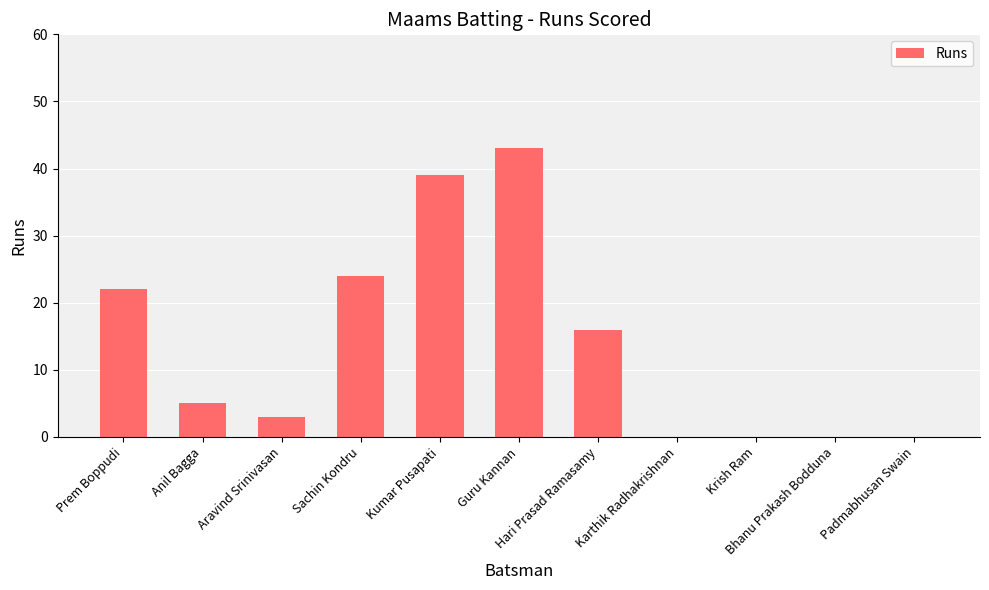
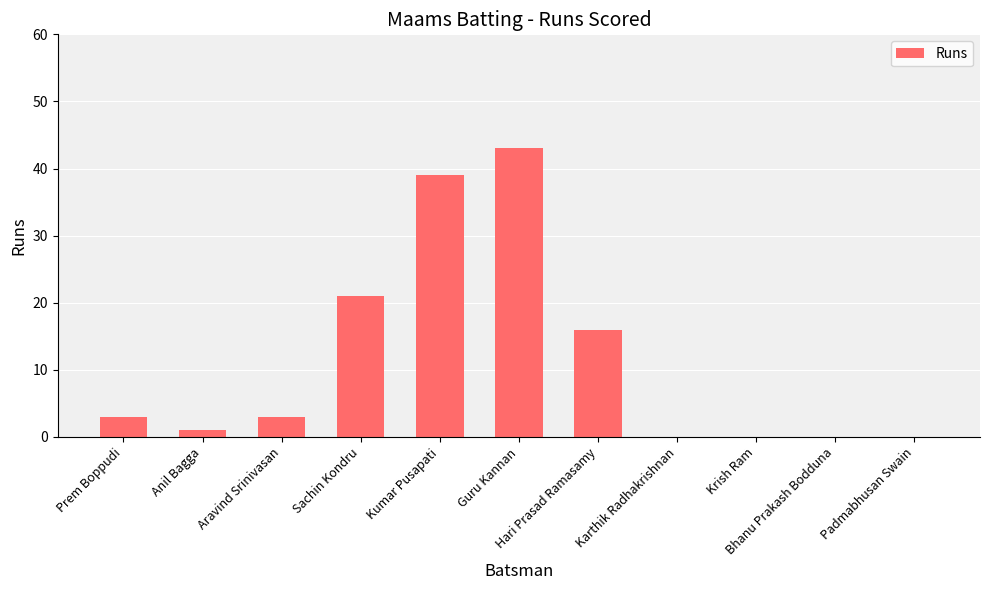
Prem Boppudi: 22 -> 3
Anil Bagga: 5 -> 1
Sachin Kondru: 24 -> 21
